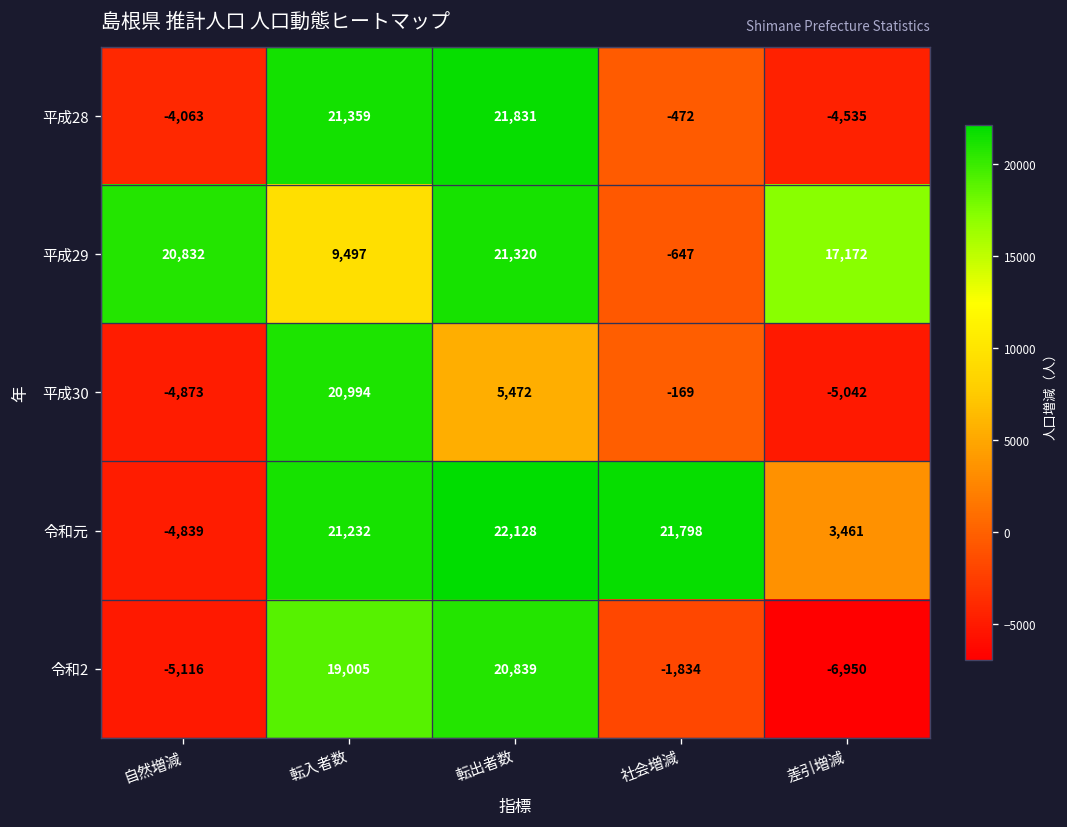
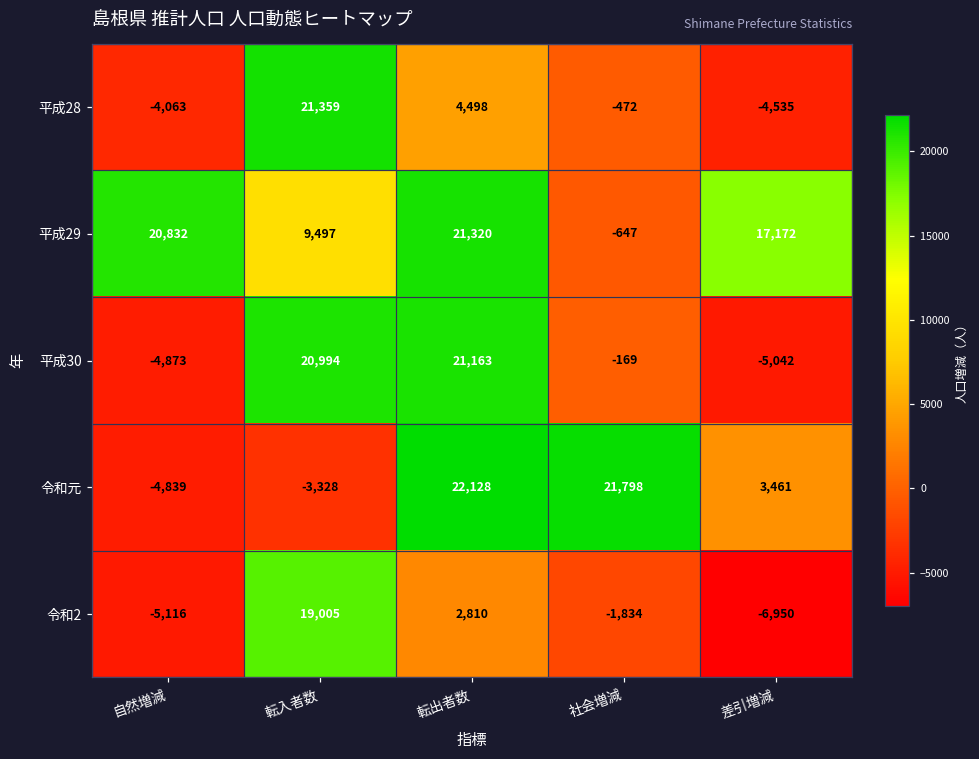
平成28, 転出者数: 21,831 -> 4,498
平成30, 転出者数: 5,472 -> 21,163
令和元, 転入者数: 21,232 -> -3,328
令和2, 転出者数: 20,839 -> 2,810
